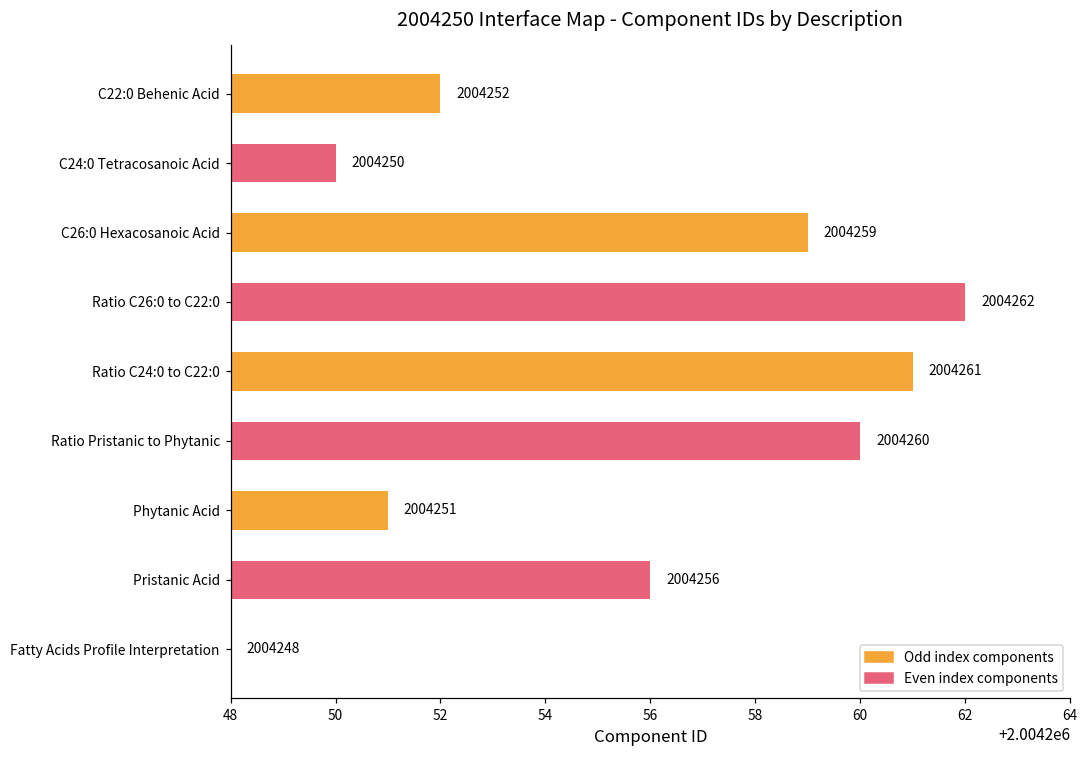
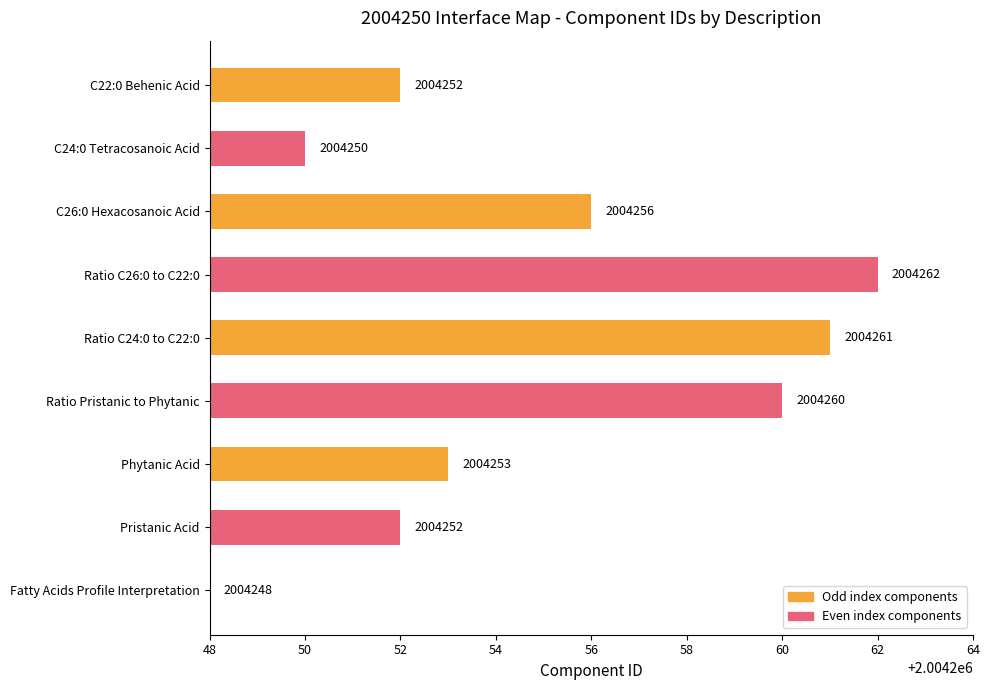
C26:0 Hexacosanoic Acid: 2004259 -> 2004256
Phytanic Acid: 2004251 -> 2004253
Pristanic Acid: 2004256 -> 2004252
